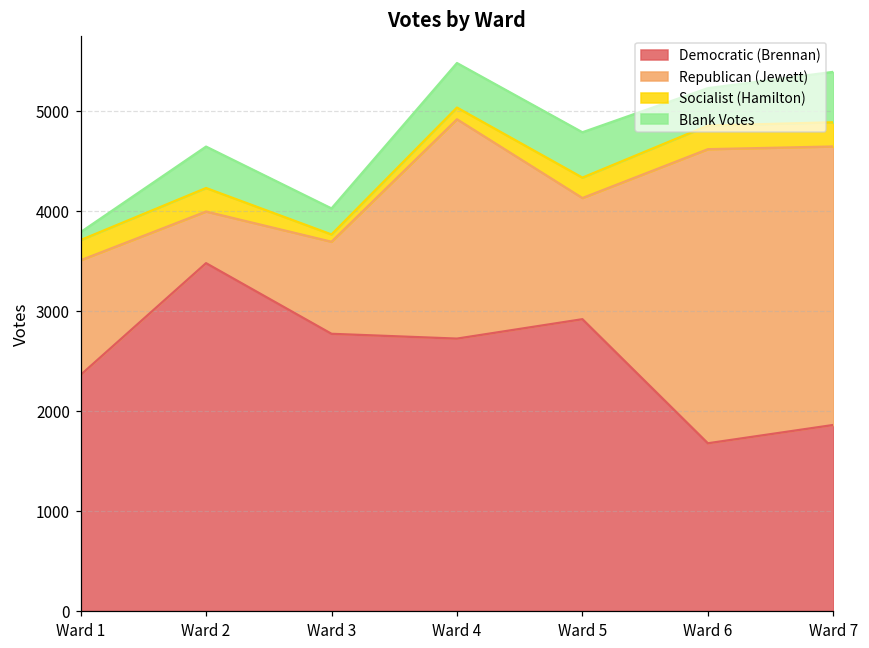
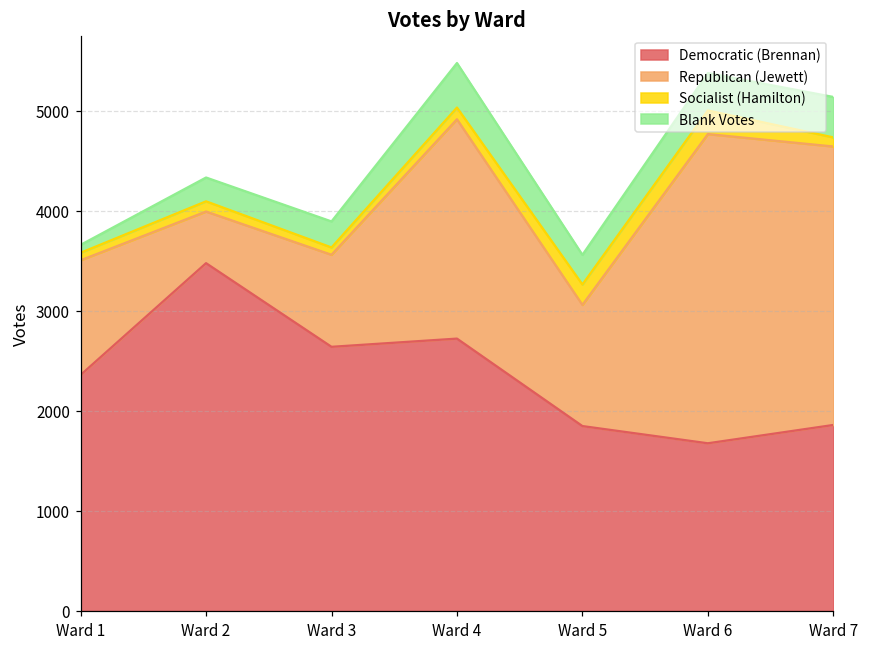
Socialist (Hamilton), Ward 1: 200 -> 100
Socialist (Hamilton), Ward 2: 200 -> 100
Blank Votes, Ward 2: 400 -> 200
Democratic (Brennan), Ward 3: 2800 -> 2600
Democratic (Brennan), Ward 5: 2900 -> 1800
Blank Votes, Ward 5: 500 -> 300
Republican (Jewett), Ward 6: 2900 -> 3100
Socialist (Hamilton), Ward 7: 200 -> 100
Blank Votes, Ward 7: 500 -> 400
